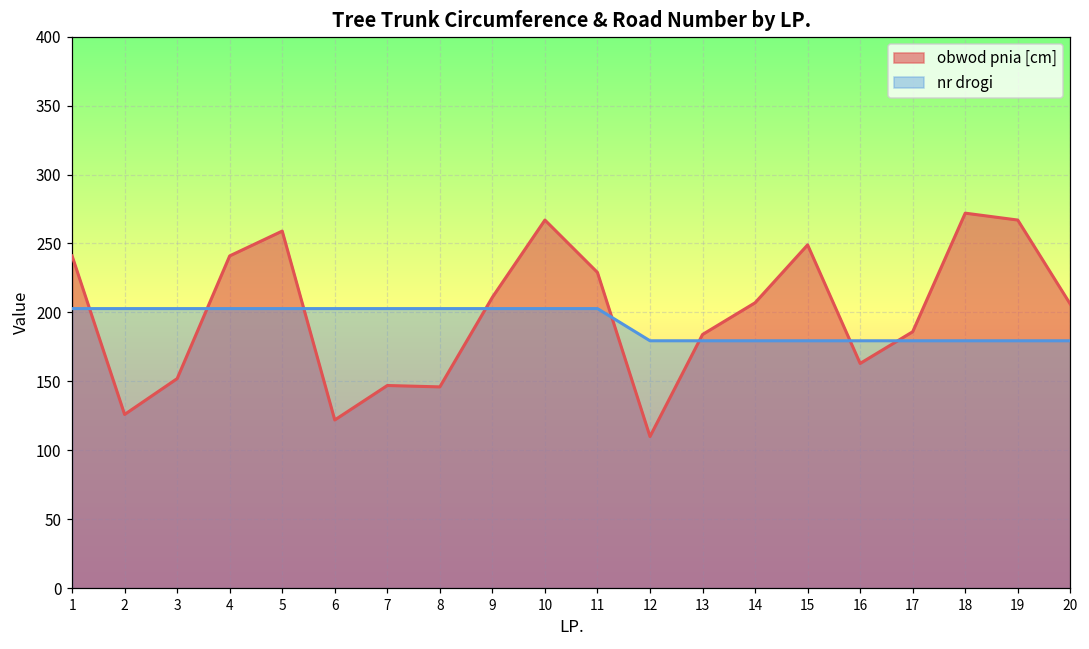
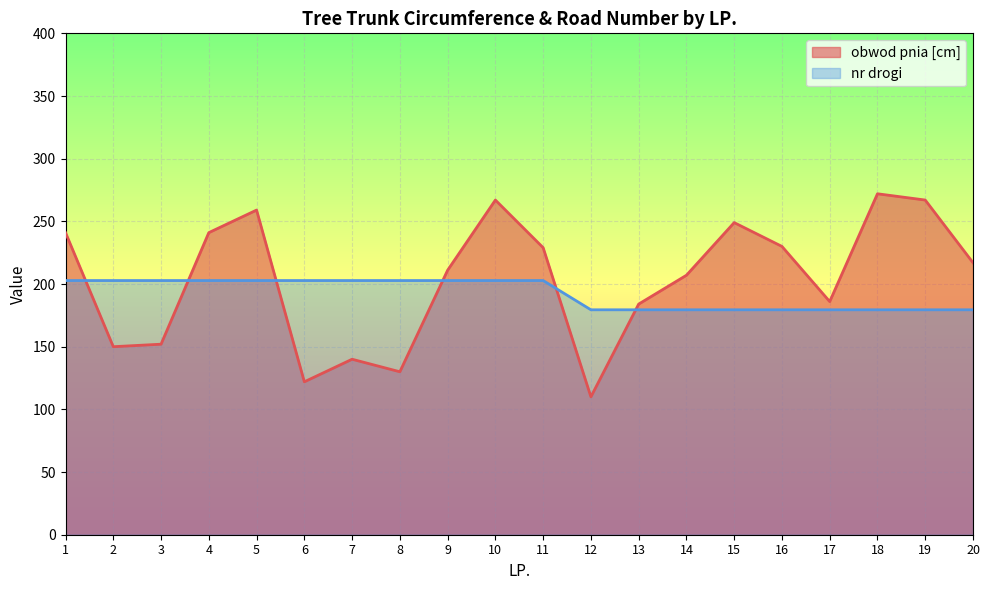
obwod pnia [cm], 2: 126 -> 150
obwod pnia [cm], 7: 147 -> 140
obwod pnia [cm], 8: 146 -> 130
obwod pnia [cm], 16: 163 -> 230
obwod pnia [cm], 20: 206 -> 217
